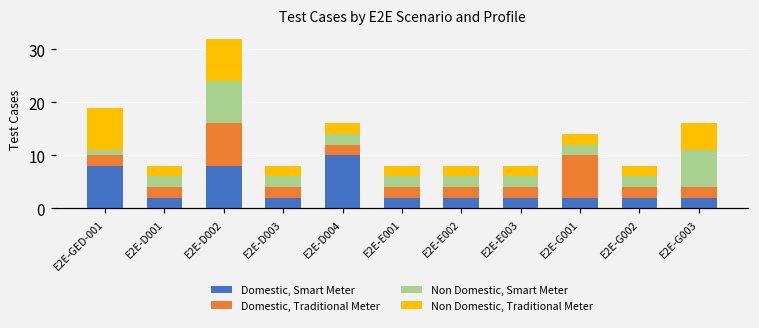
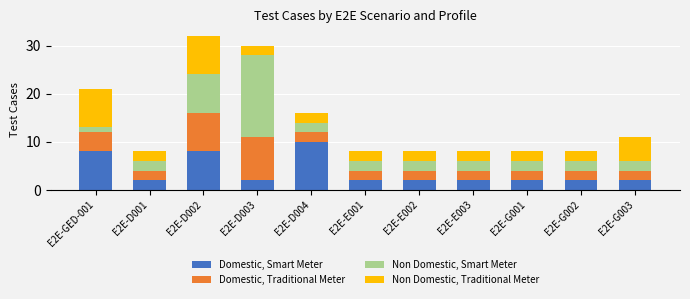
Domestic, Traditional Meter, E2E-GED-001: 2 -> 4
Domestic, Traditional Meter, E2E-D003: 2 -> 9
Non Domestic, Smart Meter, E2E-D003: 2 -> 17
Domestic, Traditional Meter, E2E-G001: 8 -> 2
Non Domestic, Smart Meter, E2E-G003: 7 -> 2
